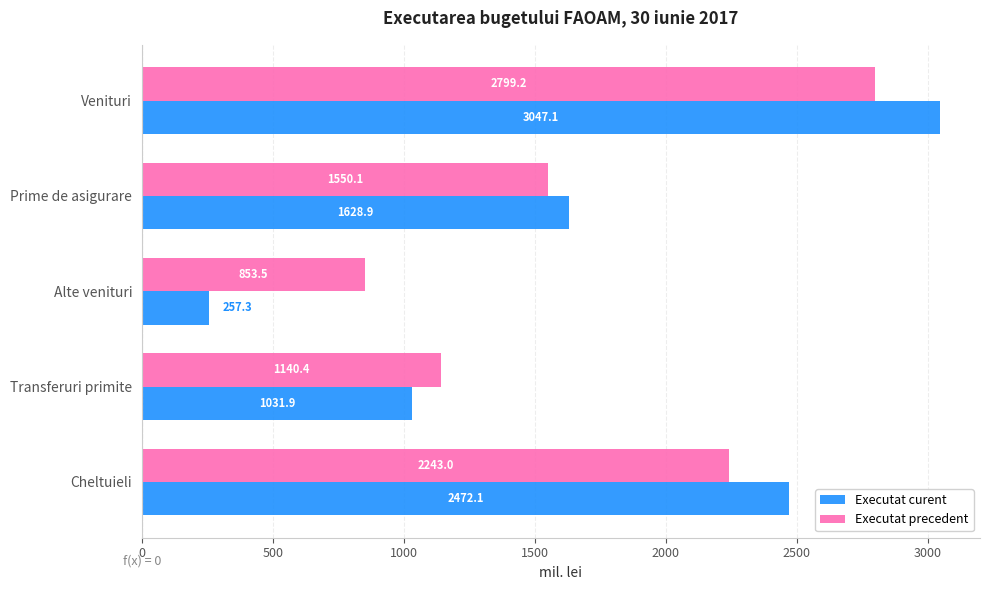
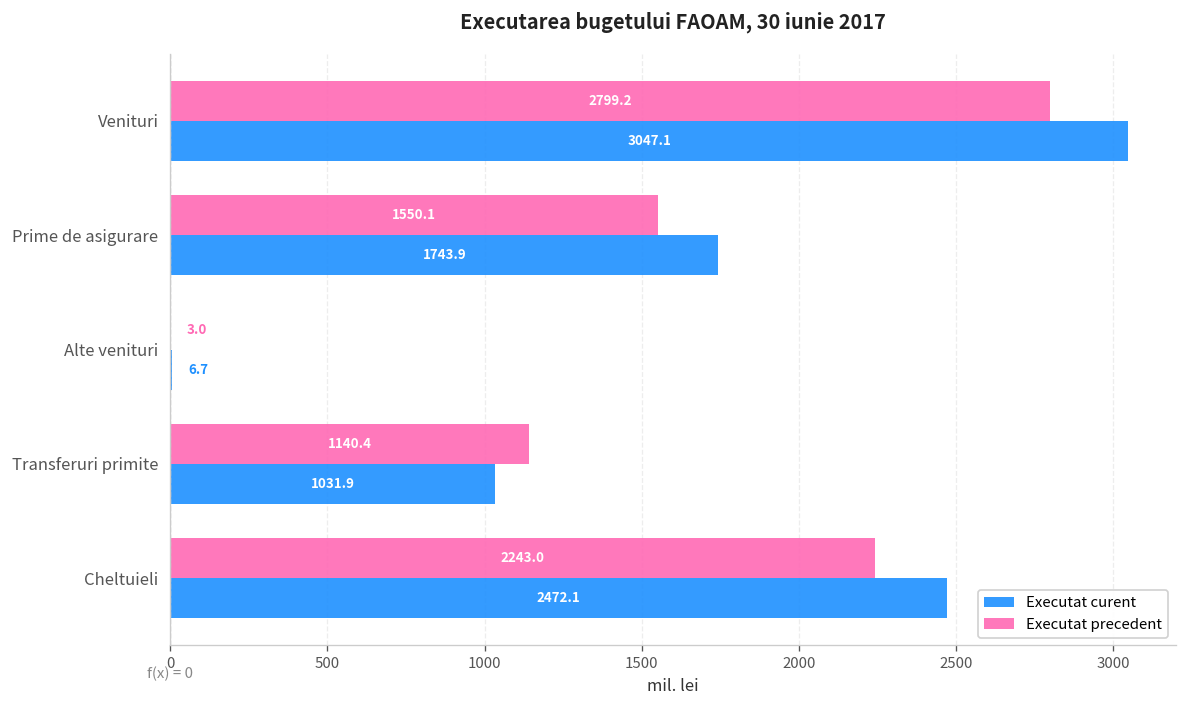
Executat curent, Prime de asigurare: 1628.9 -> 1743.9
Executat precedent, Alte venituri: 853.5 -> 3.0
Executat curent, Alte venituri: 257.3 -> 6.7
